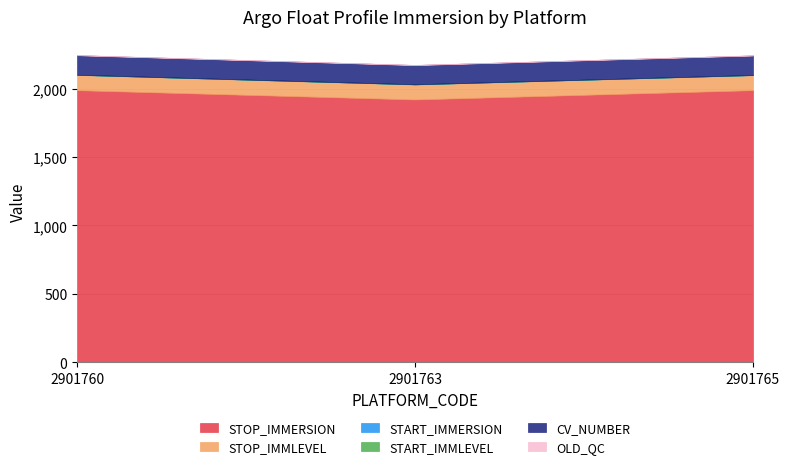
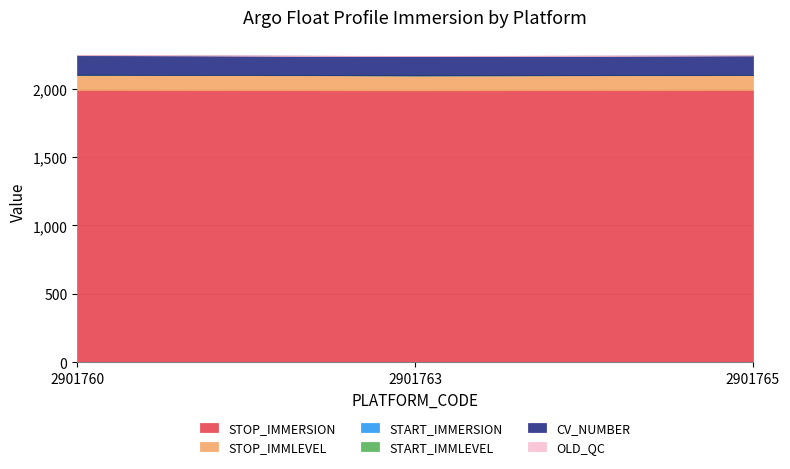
STOP_IMMERSION, 2901763: 1,920 -> 1,990
